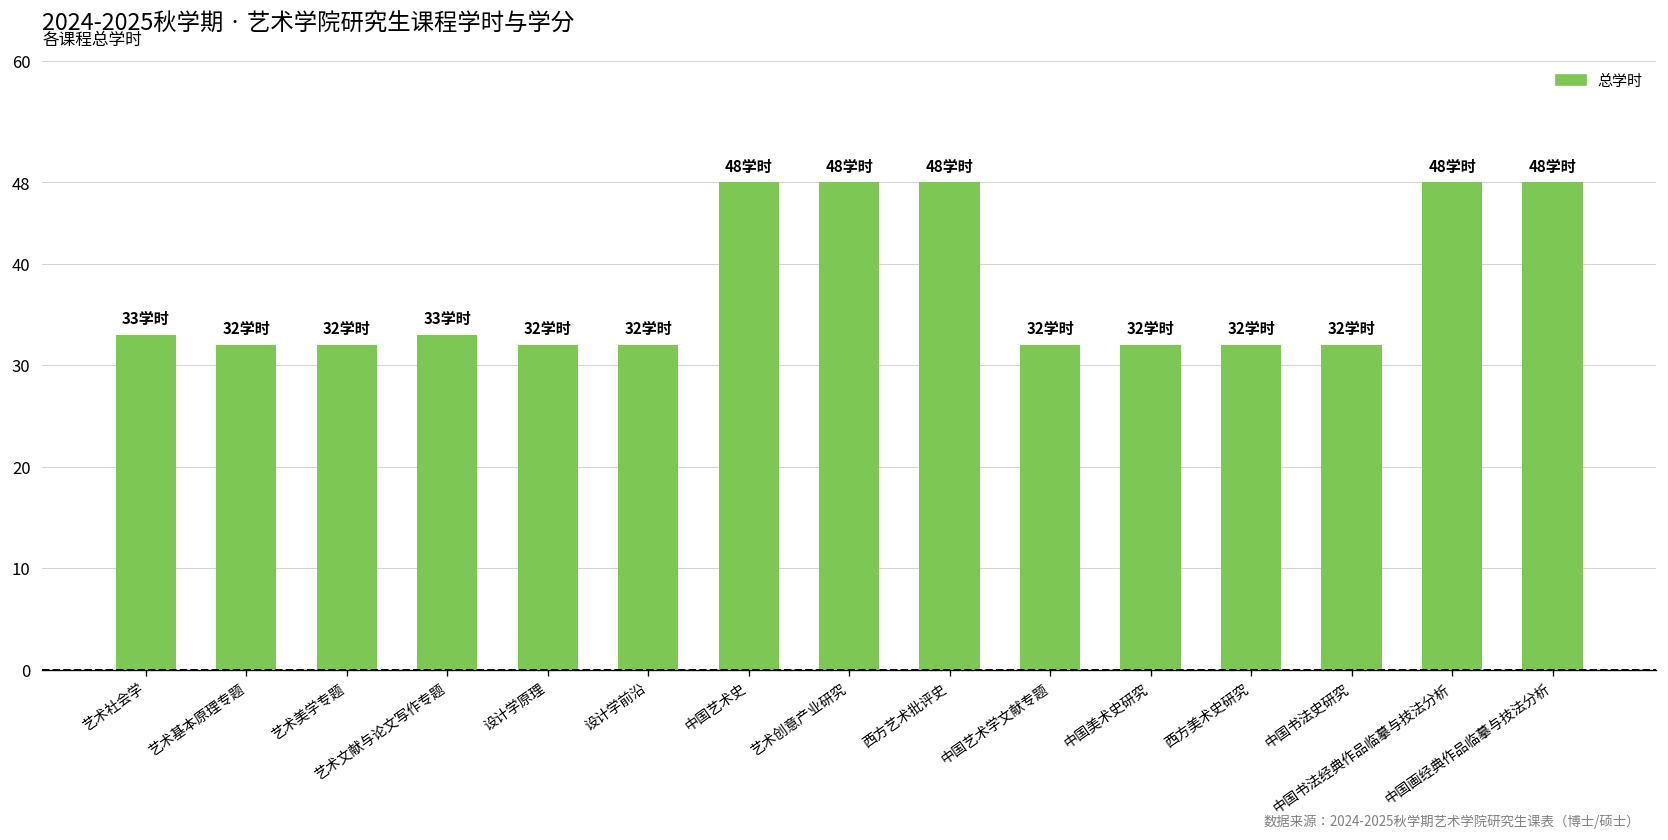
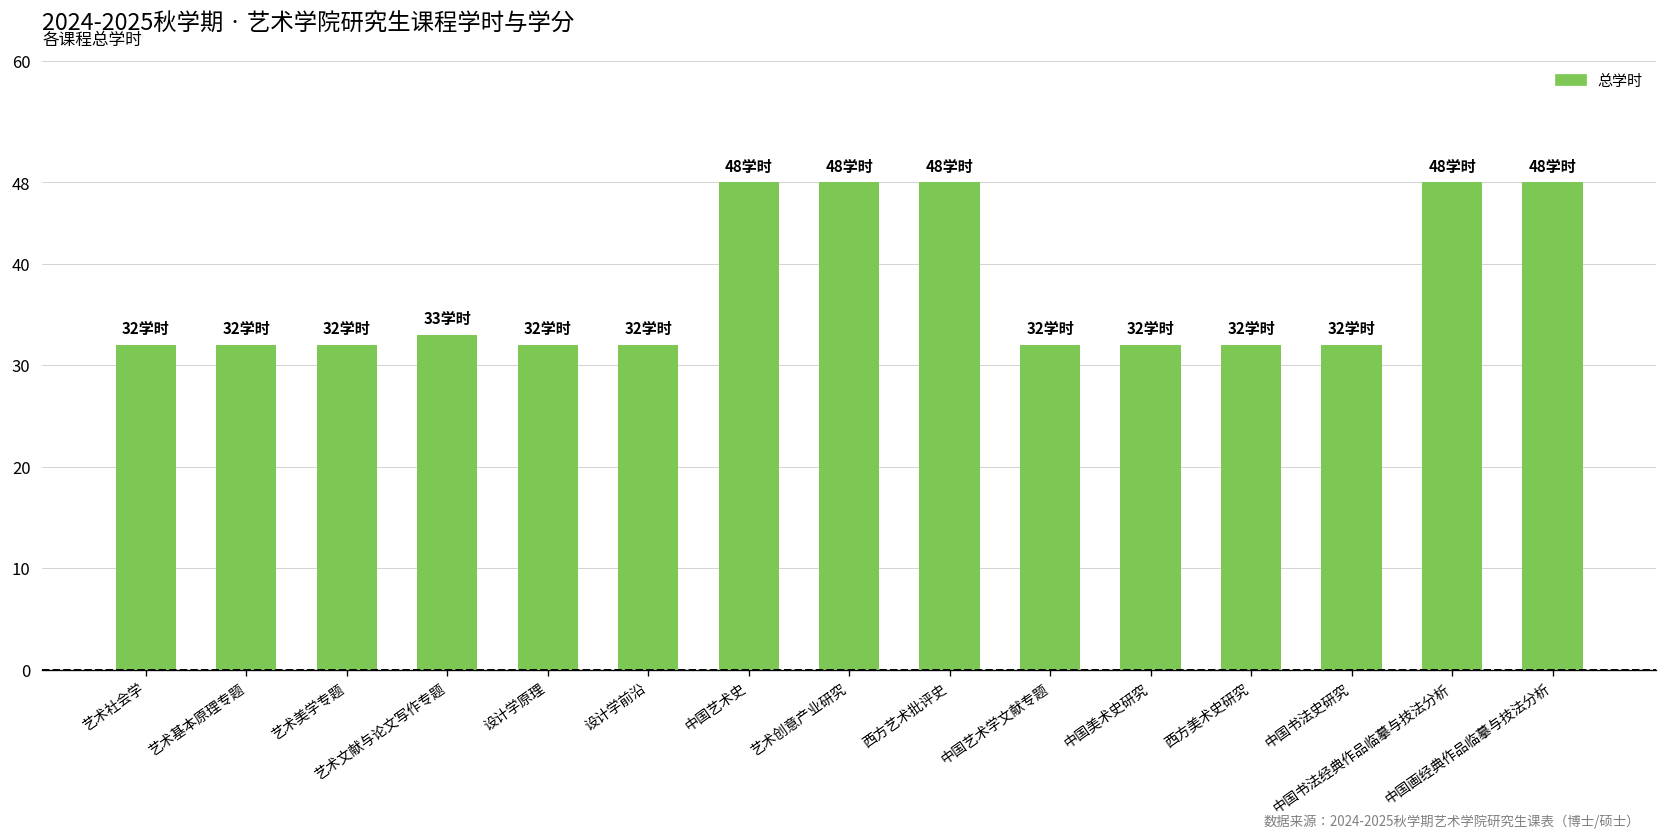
艺术社会学: 33 -> 32
